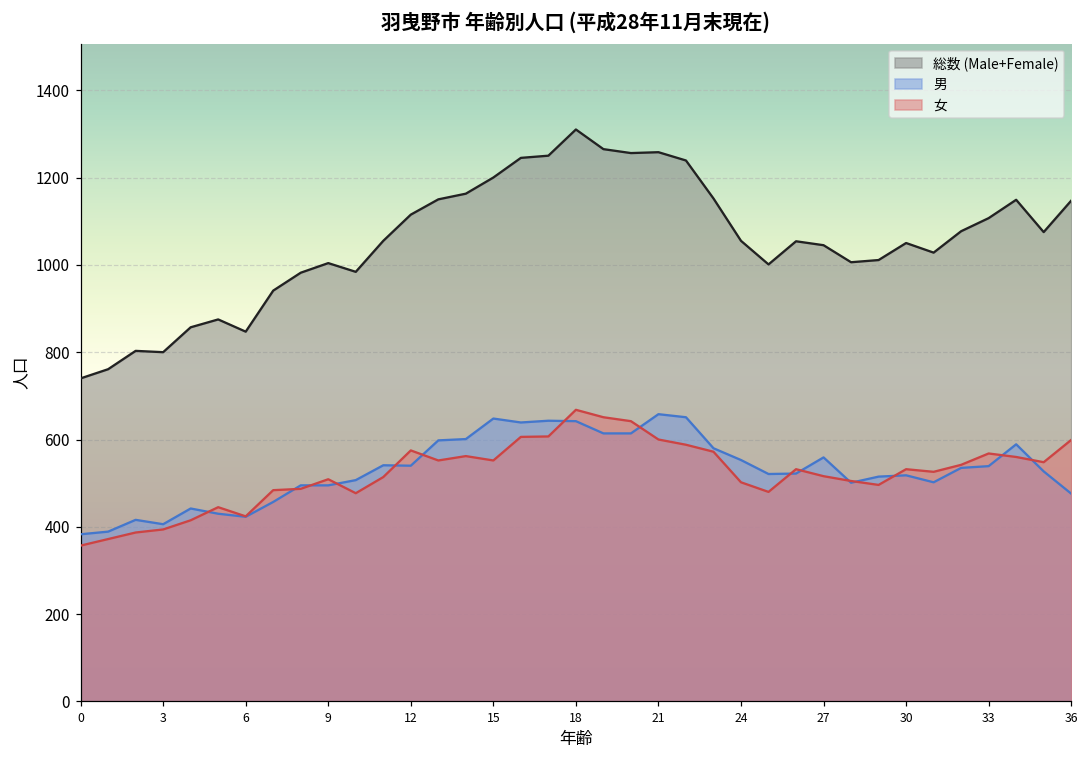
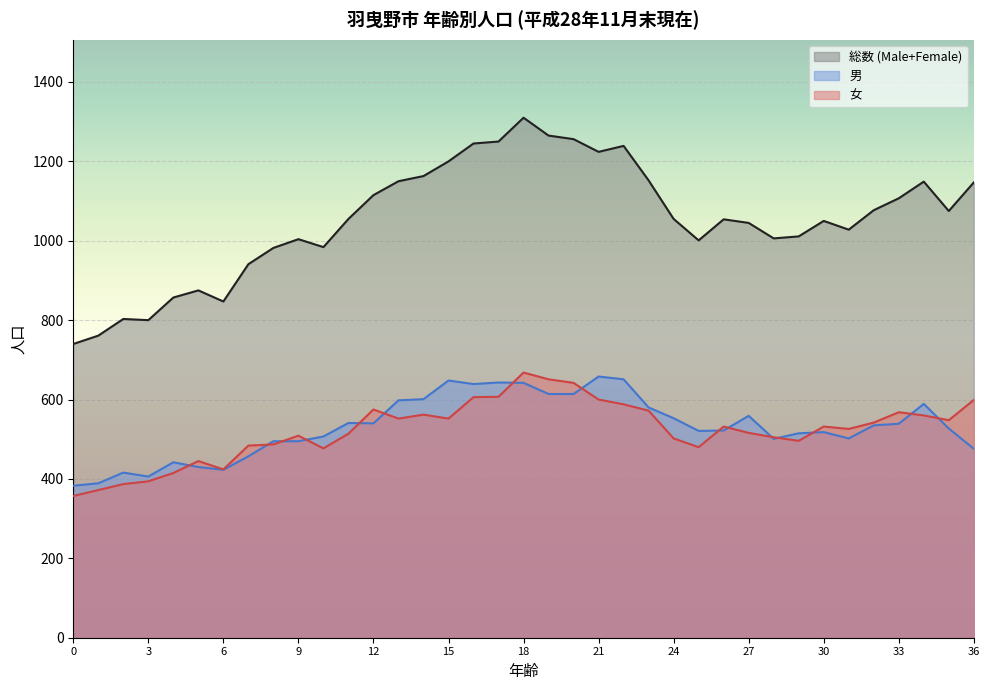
総数 (Male+Female), 21: 1260 -> 1220
